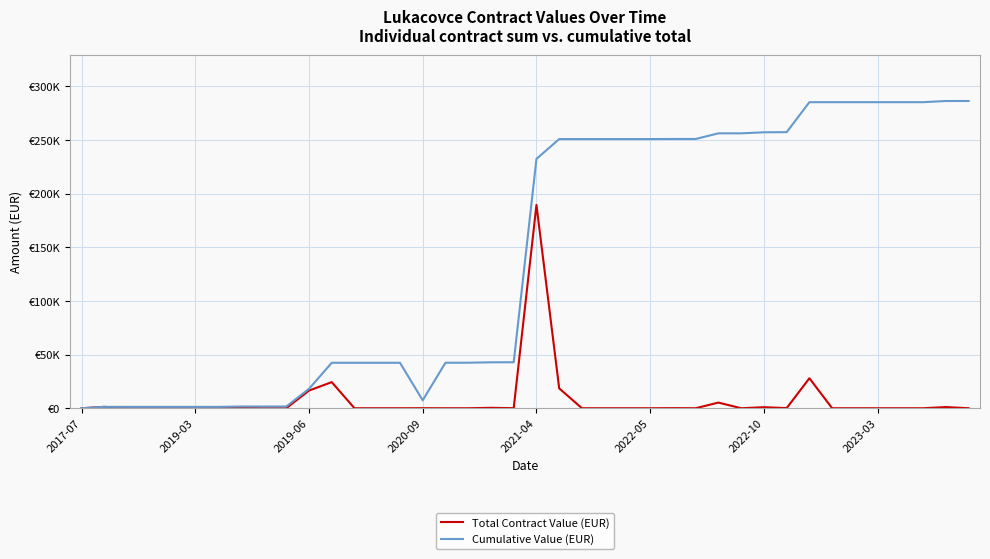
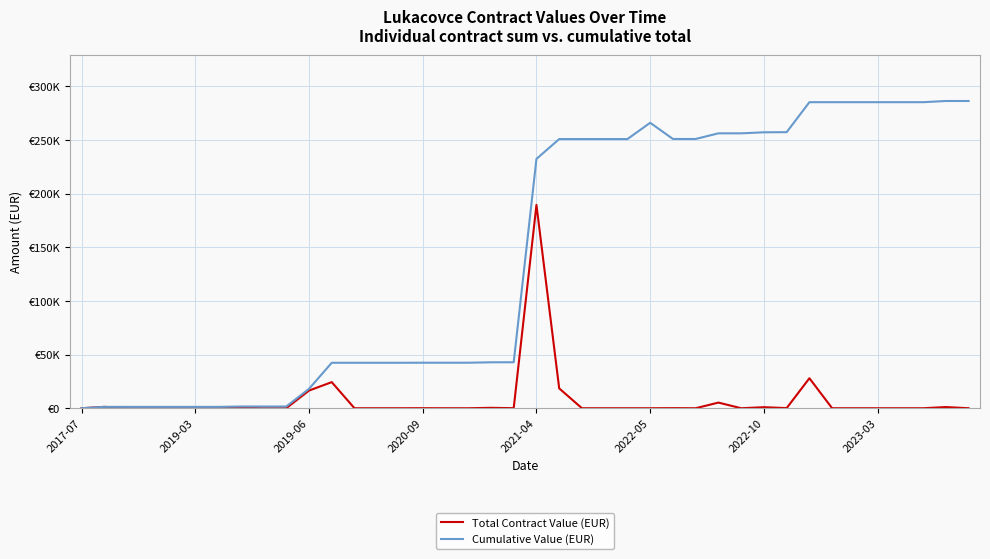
Cumulative Value (EUR), 2020-09: €7000 -> €42000
Cumulative Value (EUR), 2022-05: €251000 -> €266000
